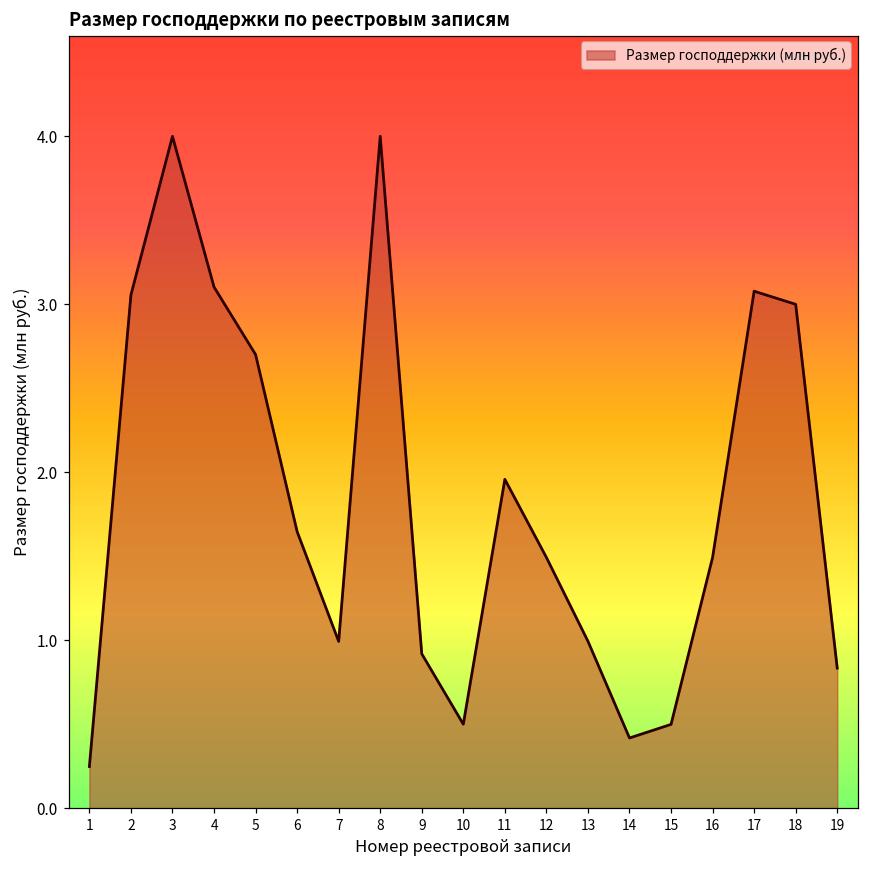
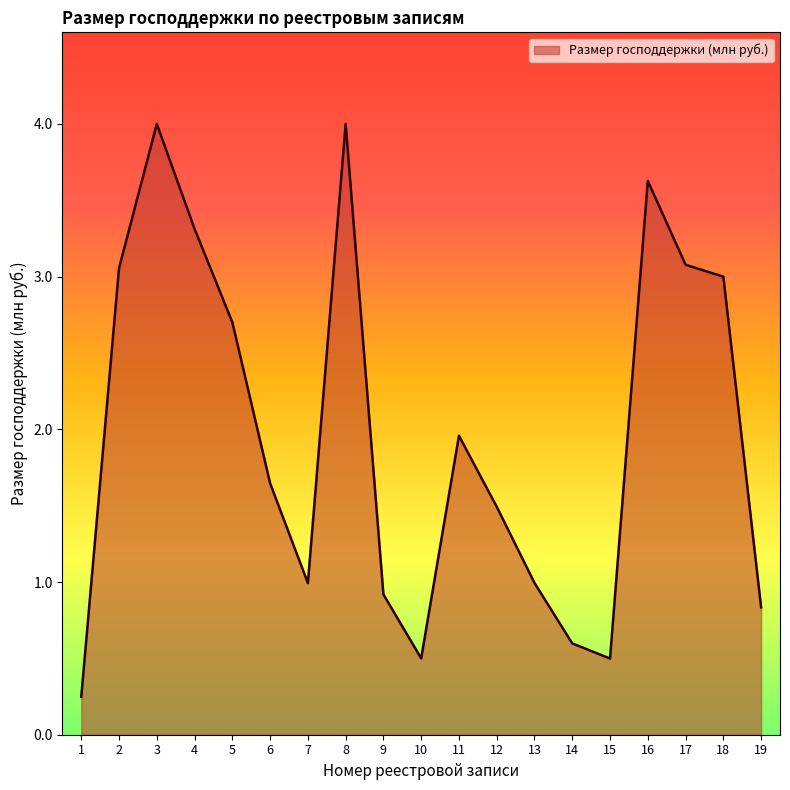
4: 3.10 -> 3.31
14: 0.42 -> 0.60
16: 1.49 -> 3.63
